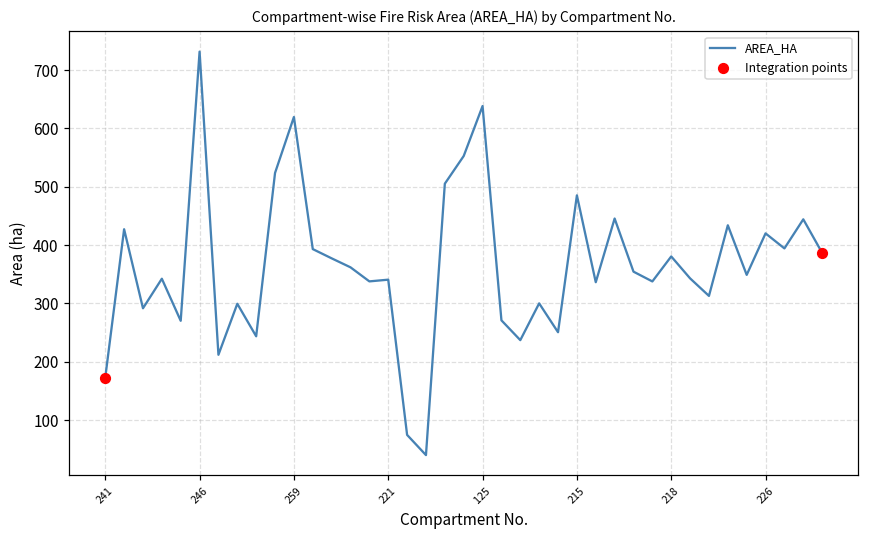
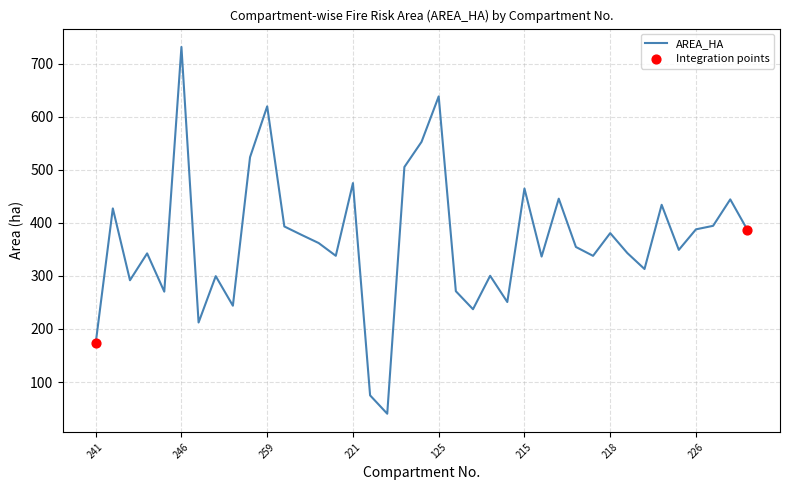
AREA_HA, 221: 340 -> 470
AREA_HA, 215: 490 -> 460
AREA_HA, 226: 420 -> 390
